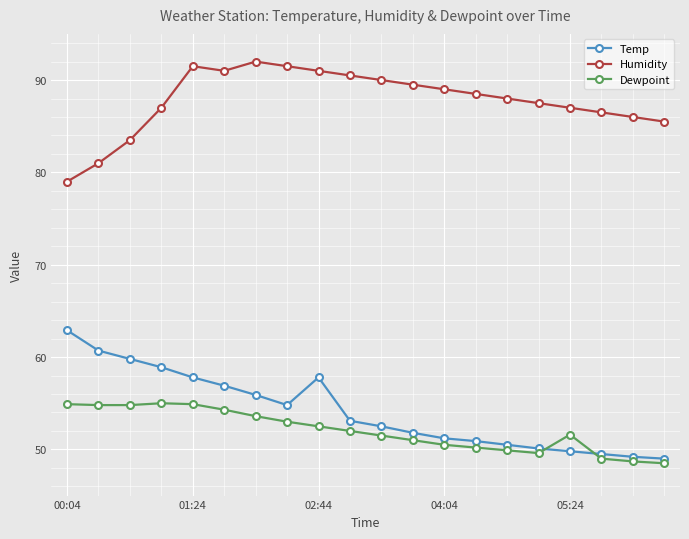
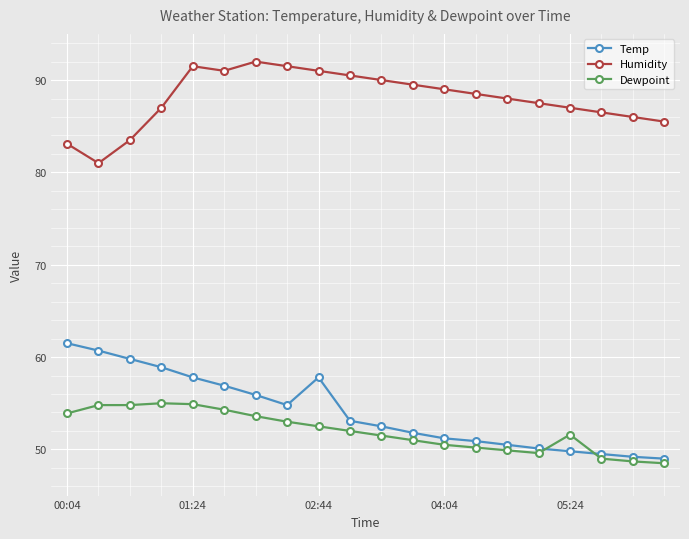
Temp, 00:04: 63 -> 62
Humidity, 00:04: 79 -> 83
Dewpoint, 00:04: 55 -> 54
